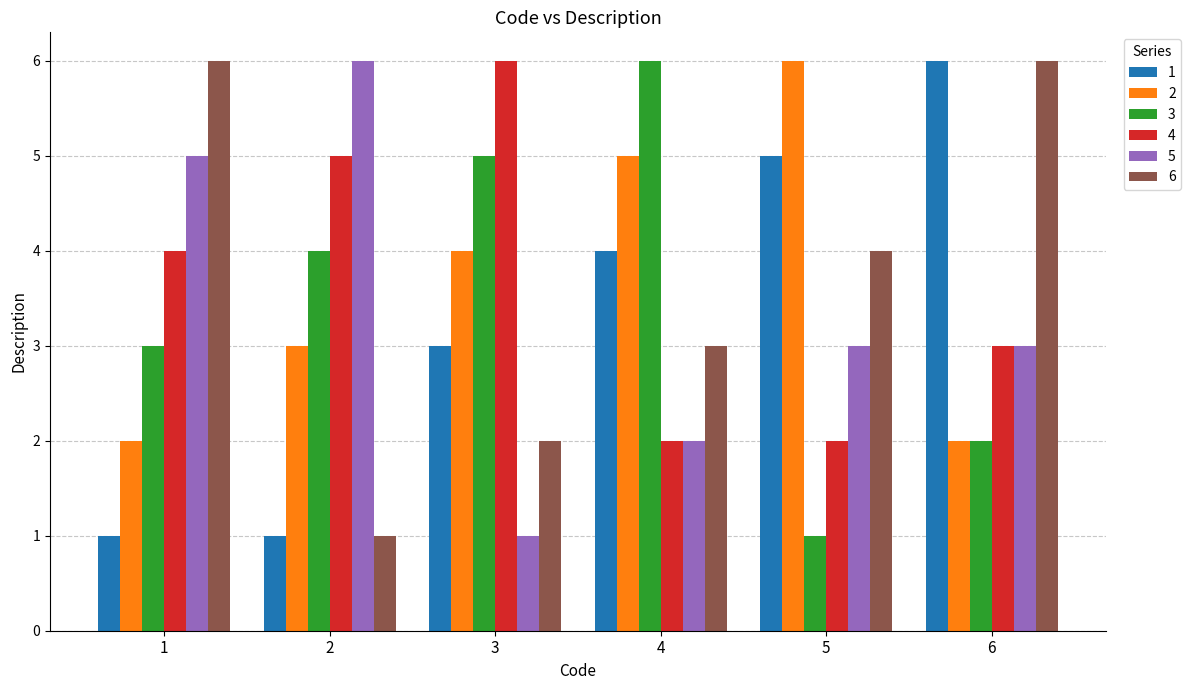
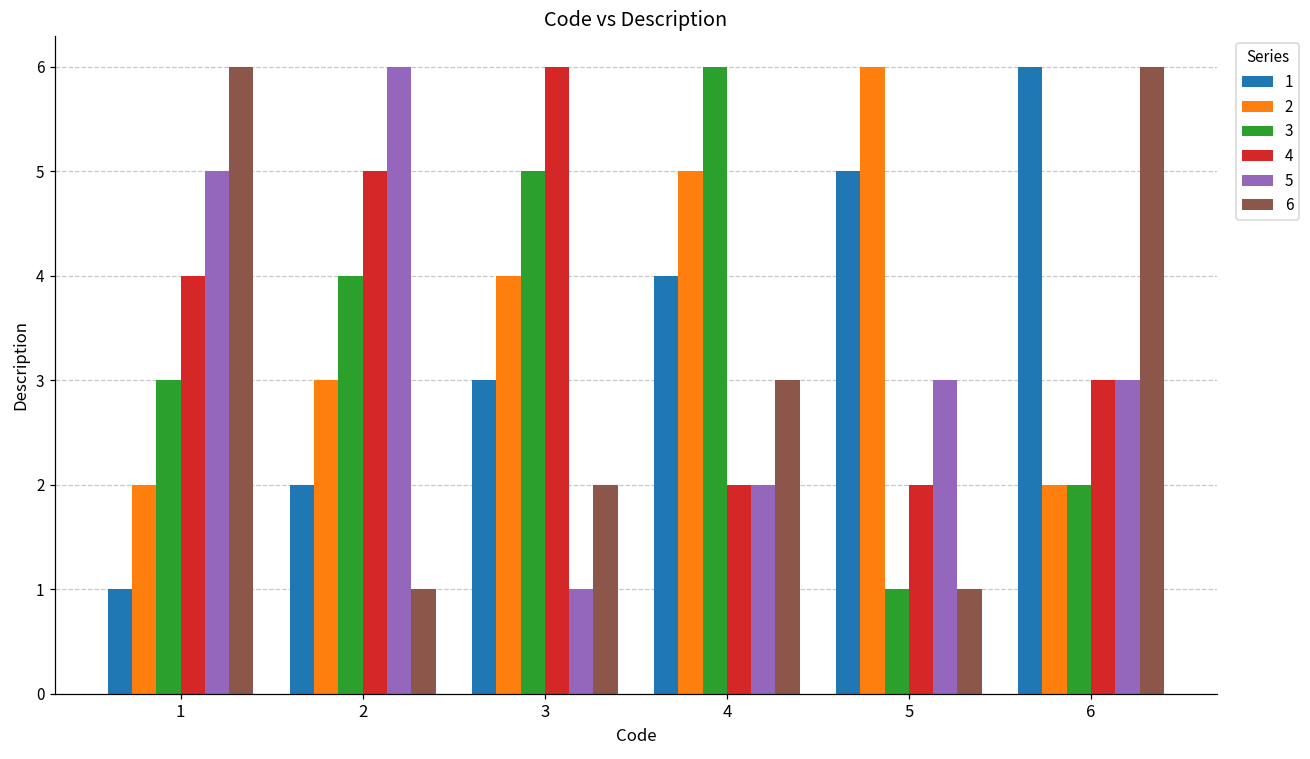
1, 2: 1 -> 2
6, 5: 4 -> 1
